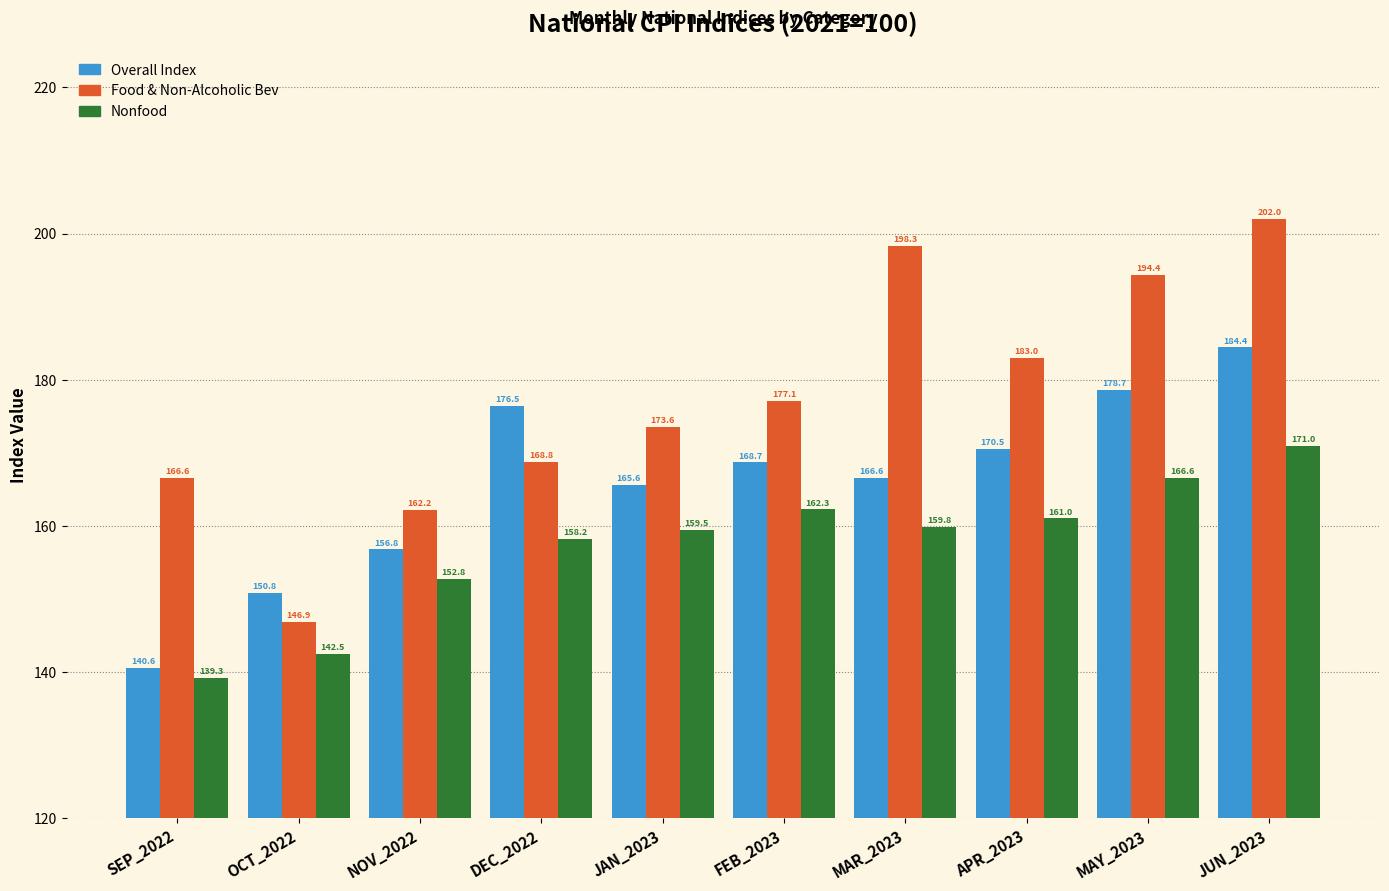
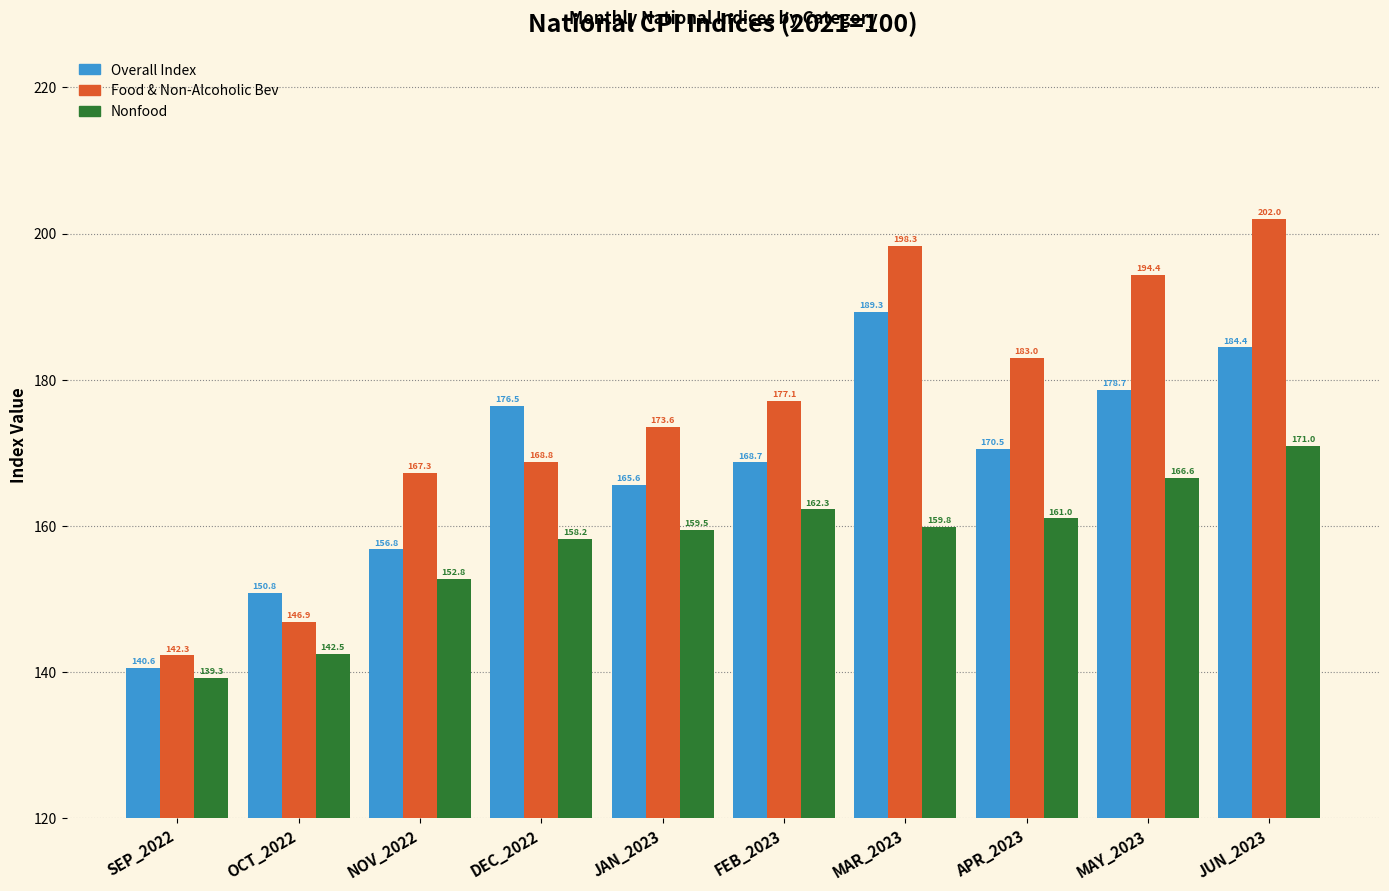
Food & Non-Alcoholic Bev, SEP_2022: 166.6 -> 142.3
Food & Non-Alcoholic Bev, NOV_2022: 162.2 -> 167.3
Overall Index, MAR_2023: 166.6 -> 189.3
